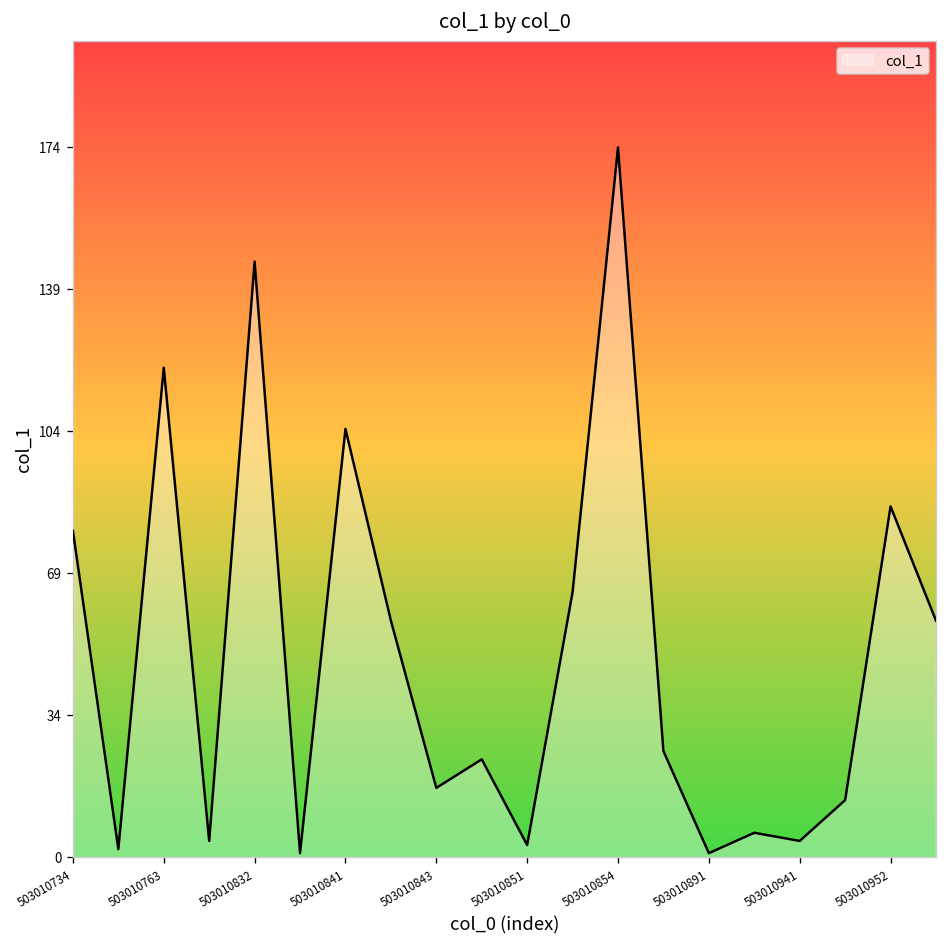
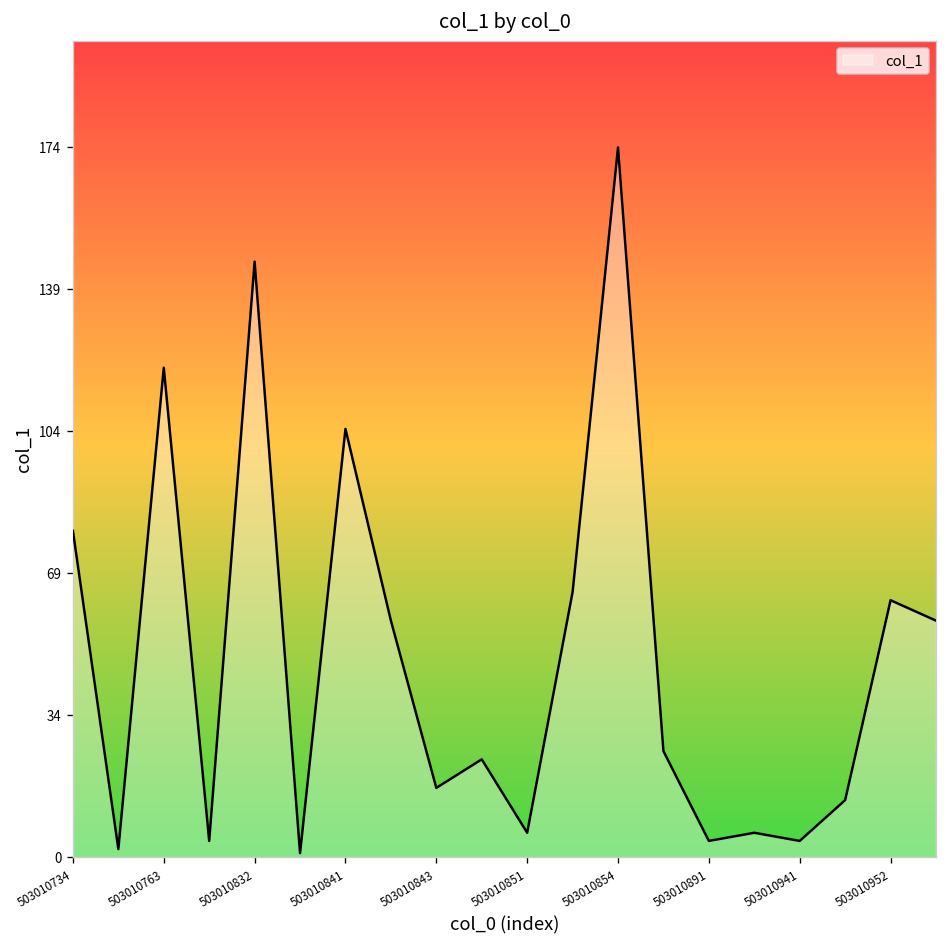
503010851: 3 -> 6
503010891: 1 -> 4
503010952: 86 -> 63
